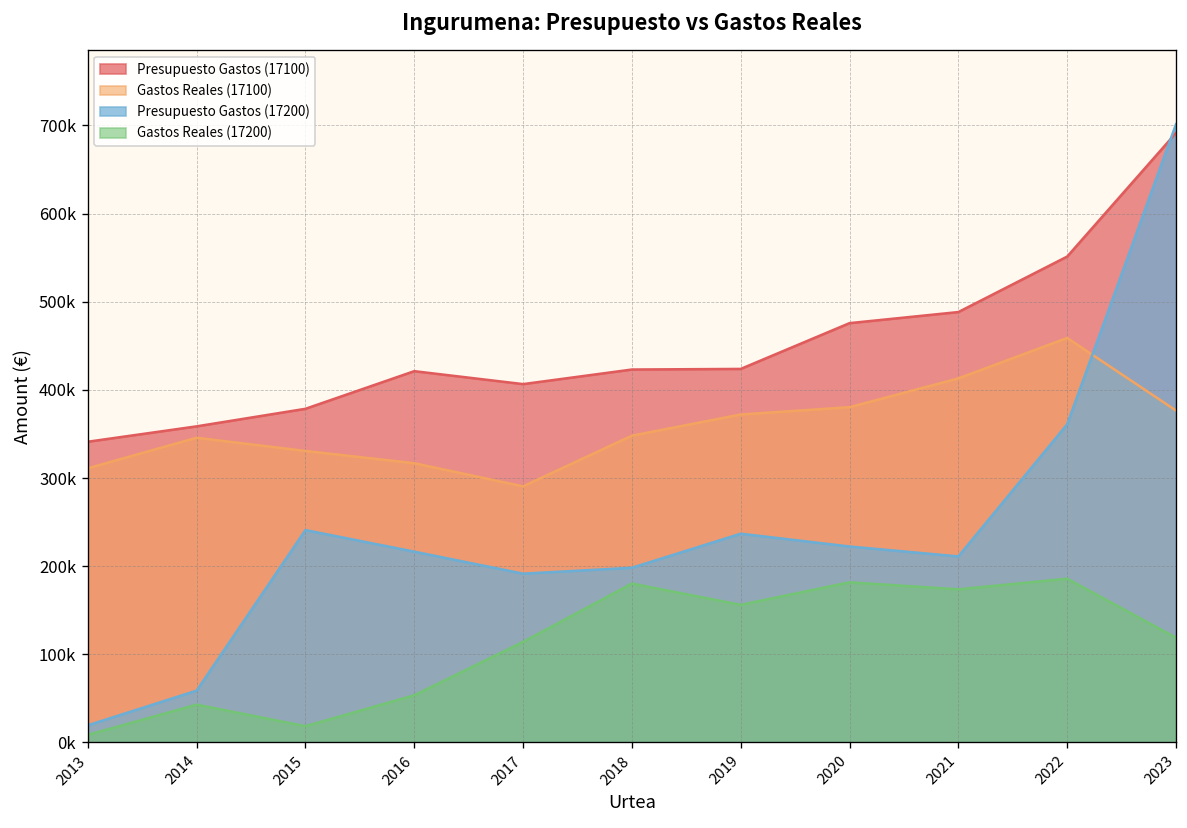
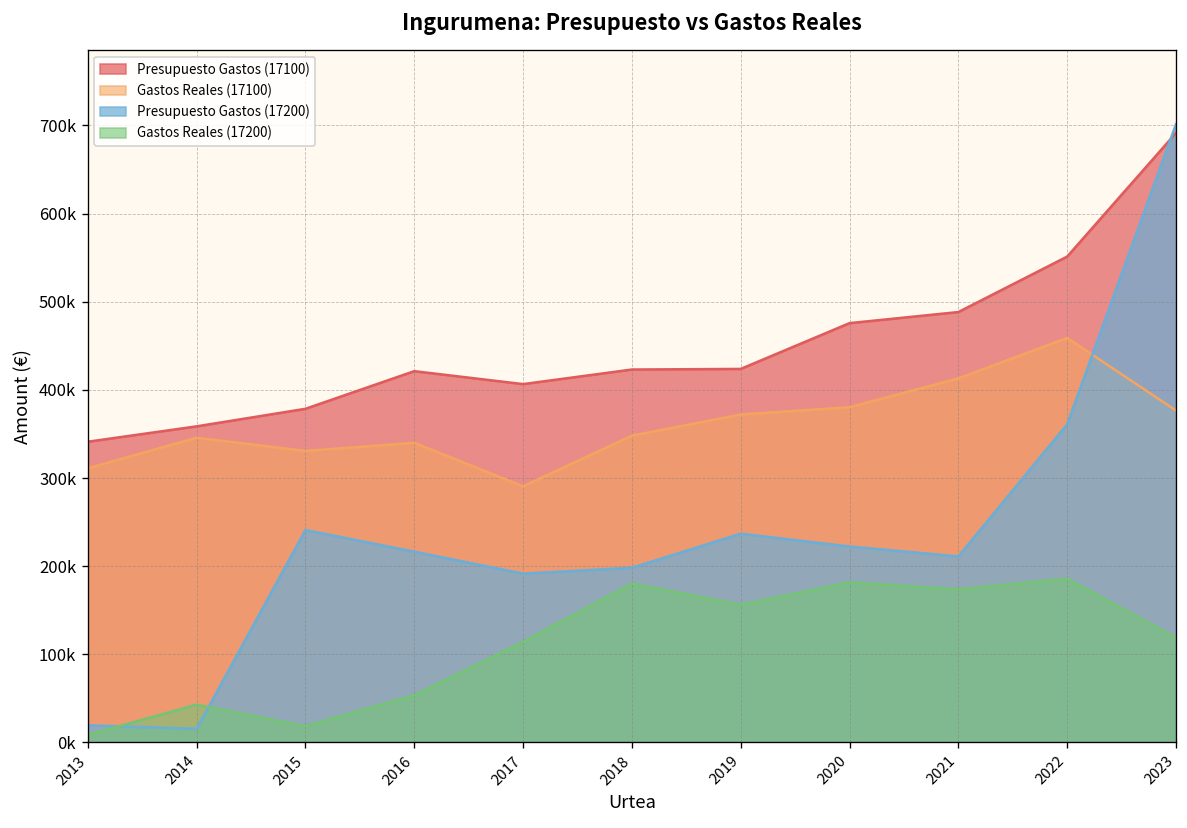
Presupuesto Gastos (17200), 2014: 60000 -> 20000
Gastos Reales (17100), 2016: 320000 -> 340000
